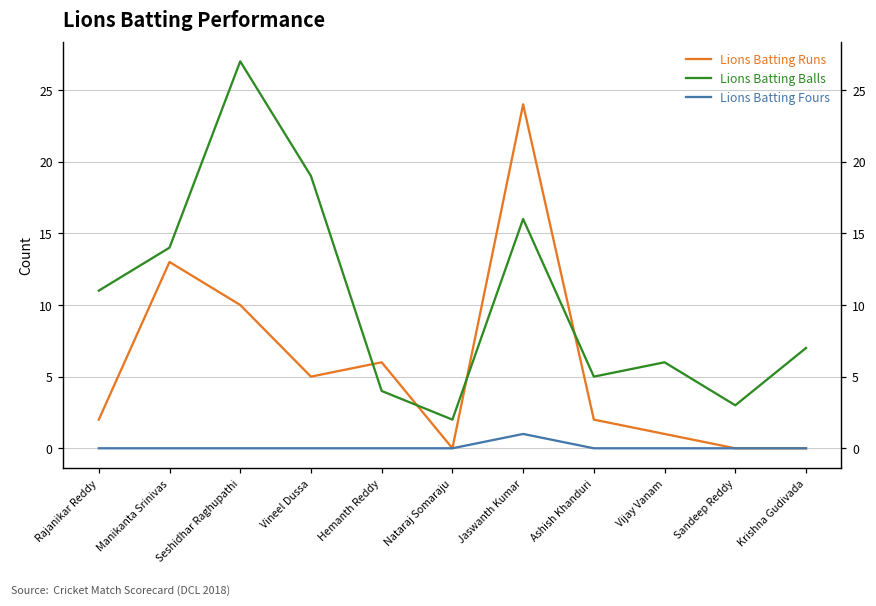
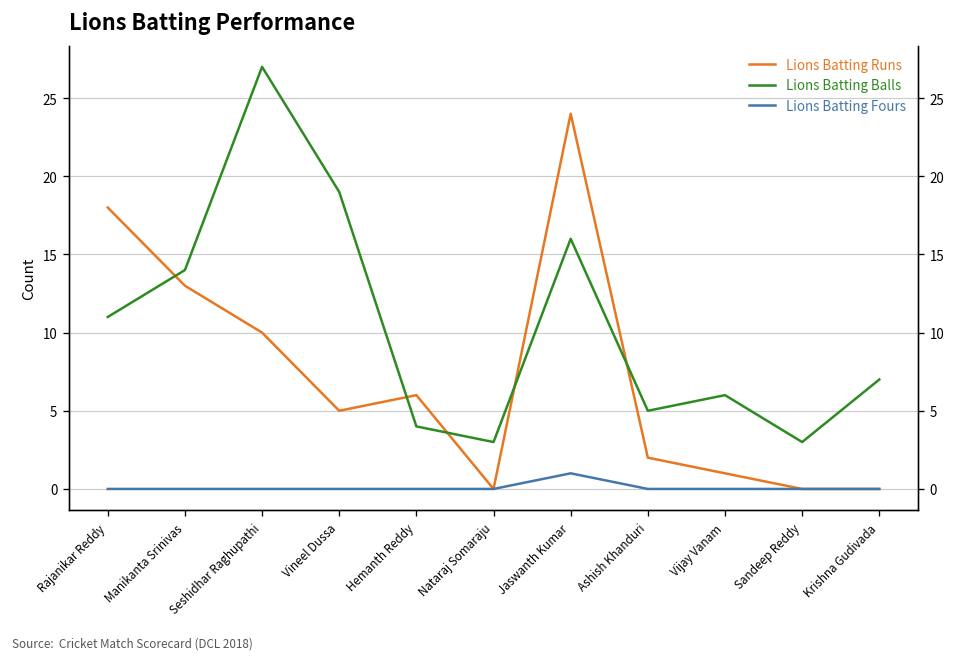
Lions Batting Runs, Rajanikar Reddy: 2 -> 18
Lions Batting Balls, Nataraj Somaraju: 2 -> 3
